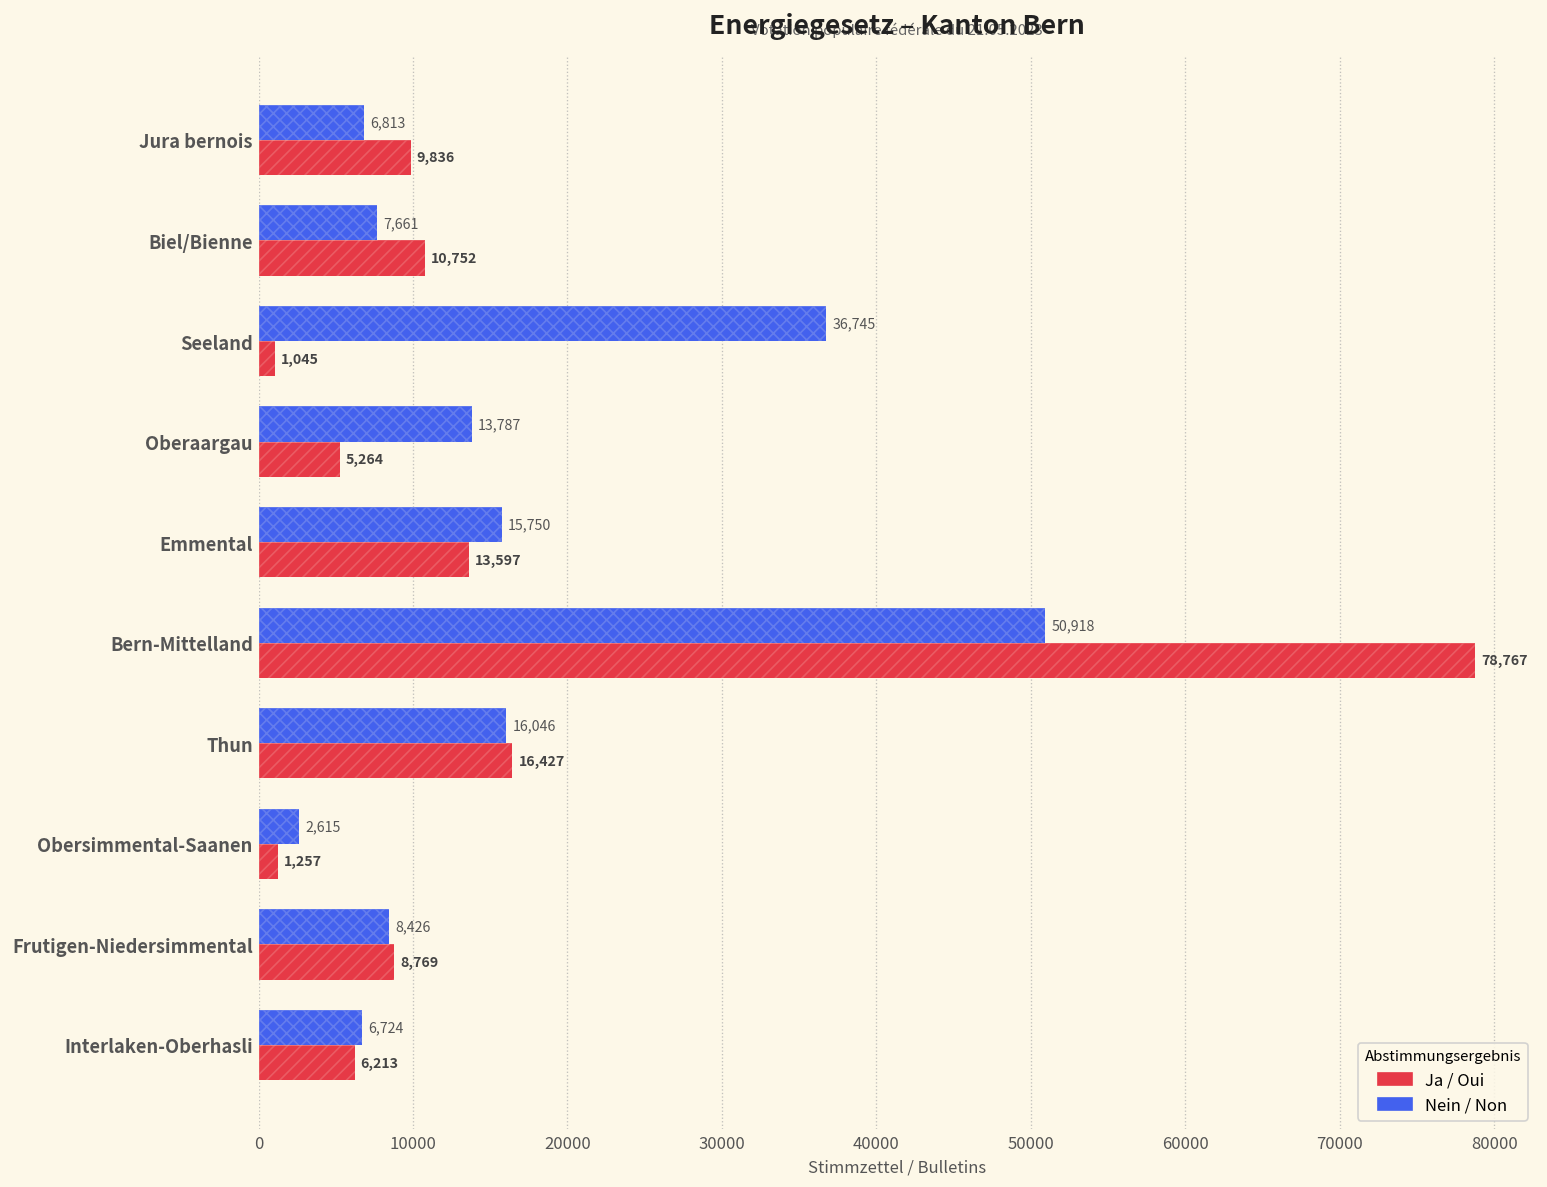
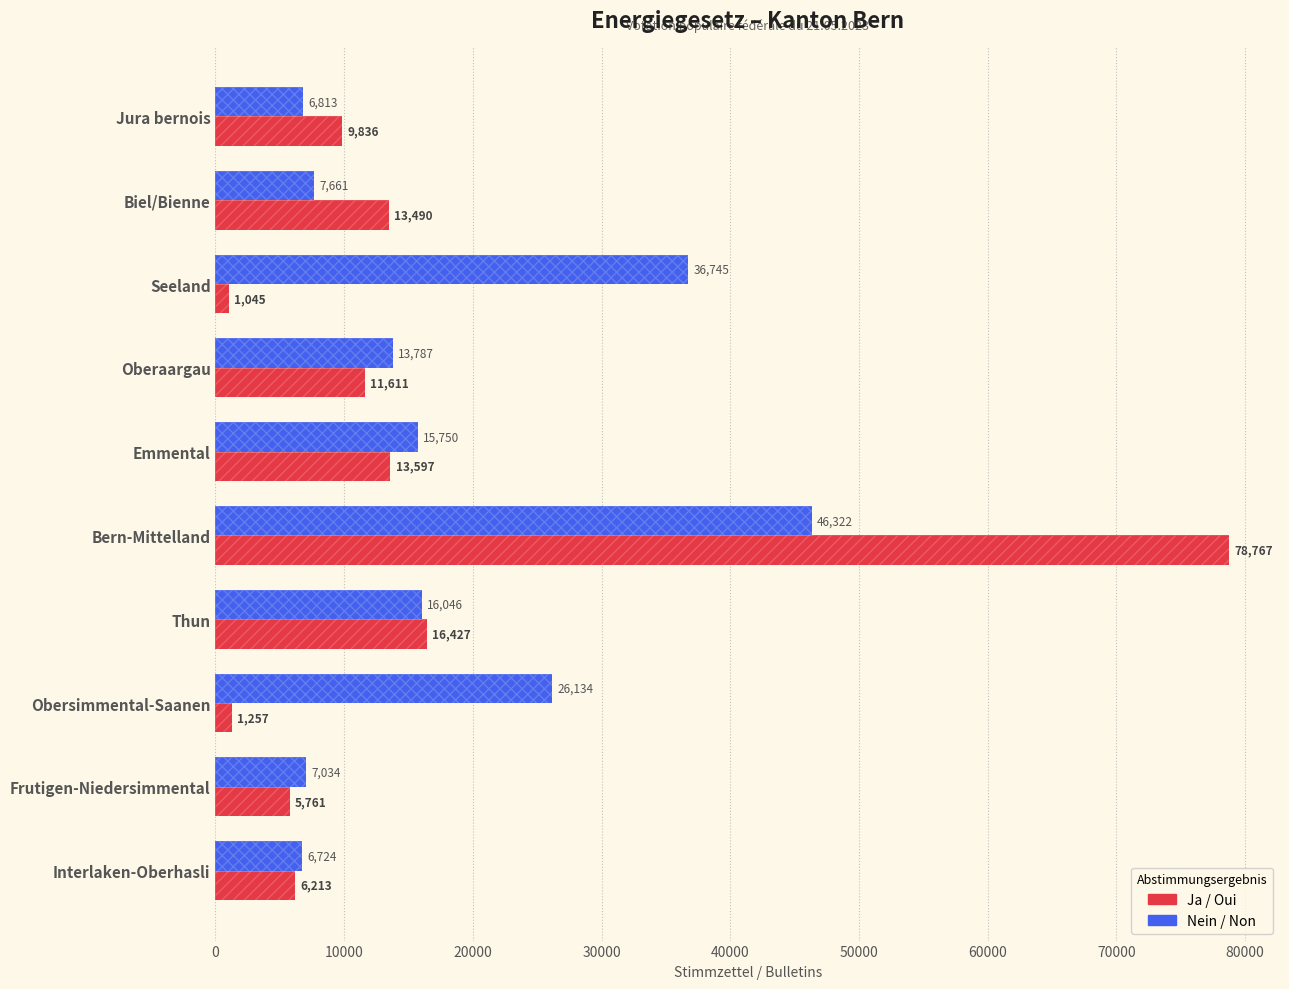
Ja / Oui, Biel/Bienne: 10,752 -> 13,490
Ja / Oui, Oberaargau: 5,264 -> 11,611
Nein / Non, Bern-Mittelland: 50,918 -> 46,322
Nein / Non, Obersimmental-Saanen: 2,615 -> 26,134
Nein / Non, Frutigen-Niedersimmental: 8,426 -> 7,034
Ja / Oui, Frutigen-Niedersimmental: 8,769 -> 5,761
